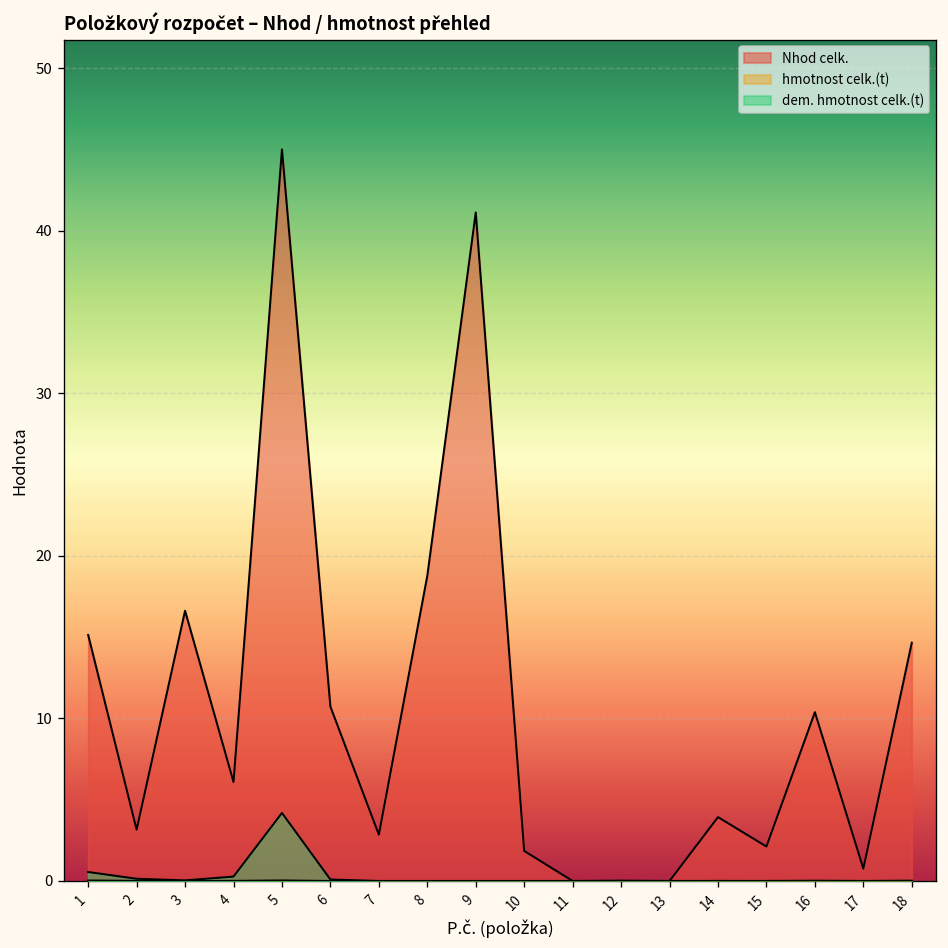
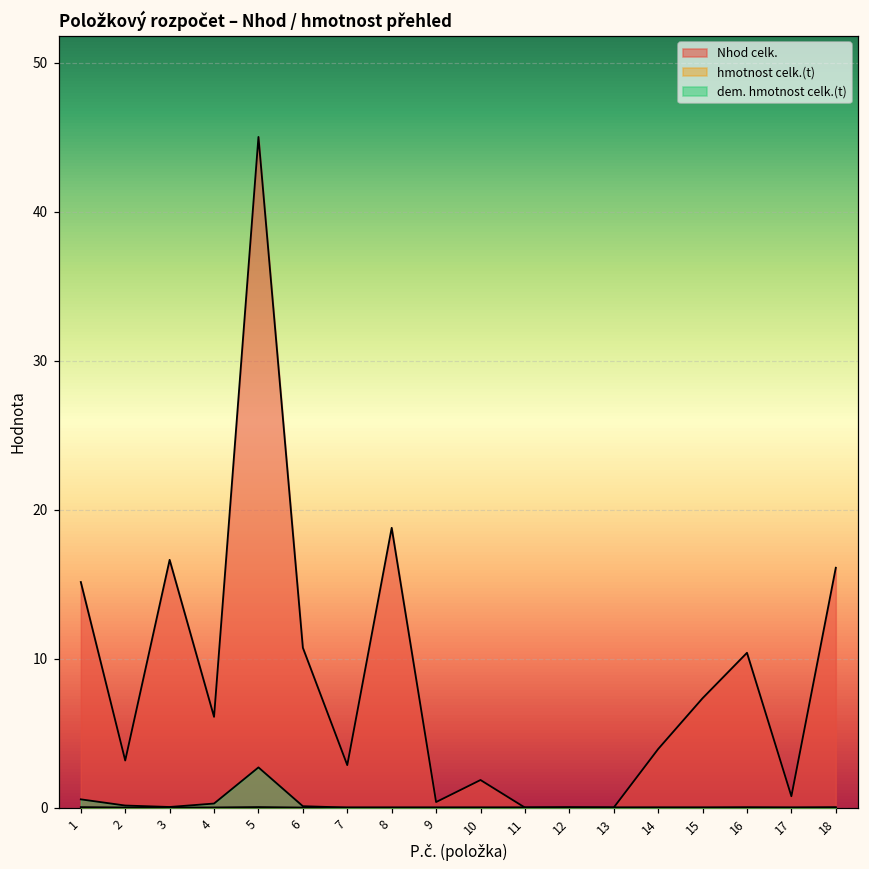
dem. hmotnost celk.(t), 5: 4.2 -> 2.7
Nhod celk., 9: 41.1 -> 0.4
Nhod celk., 15: 2.1 -> 7.3
Nhod celk., 18: 14.7 -> 16.1
